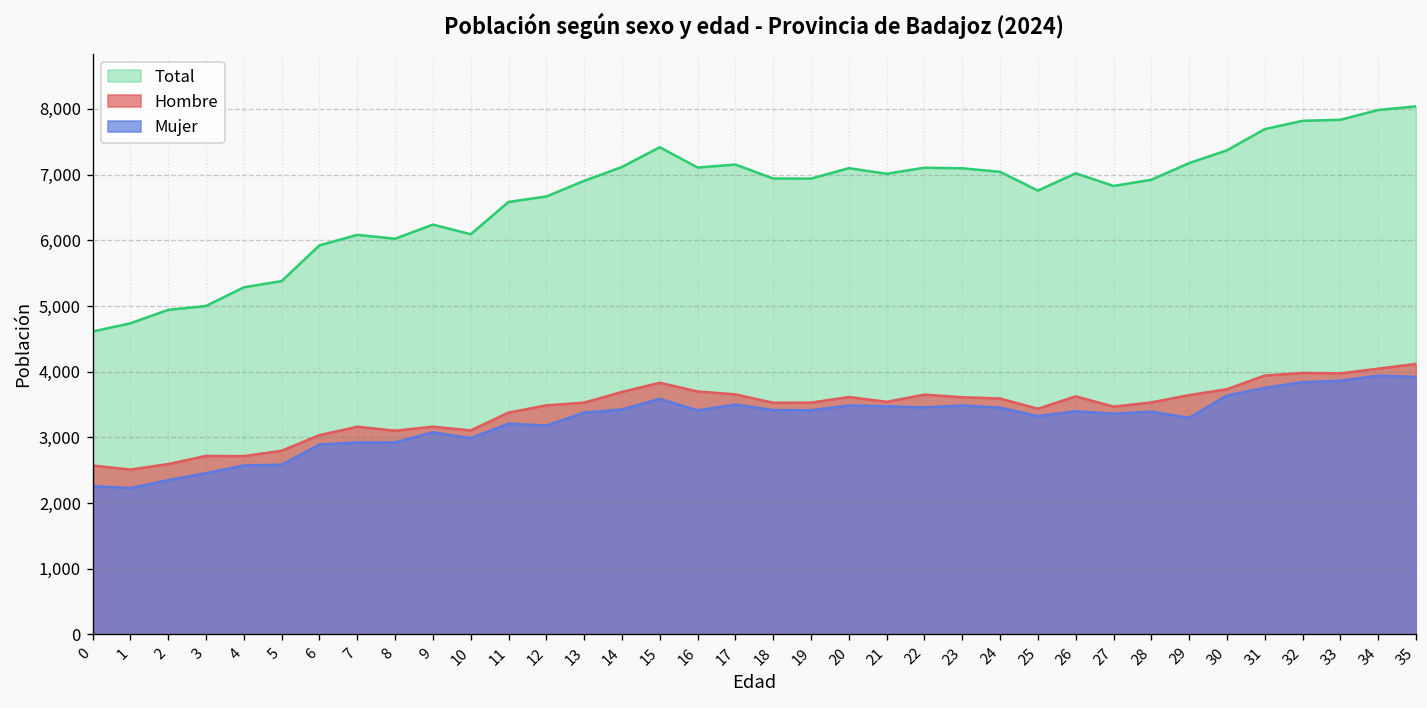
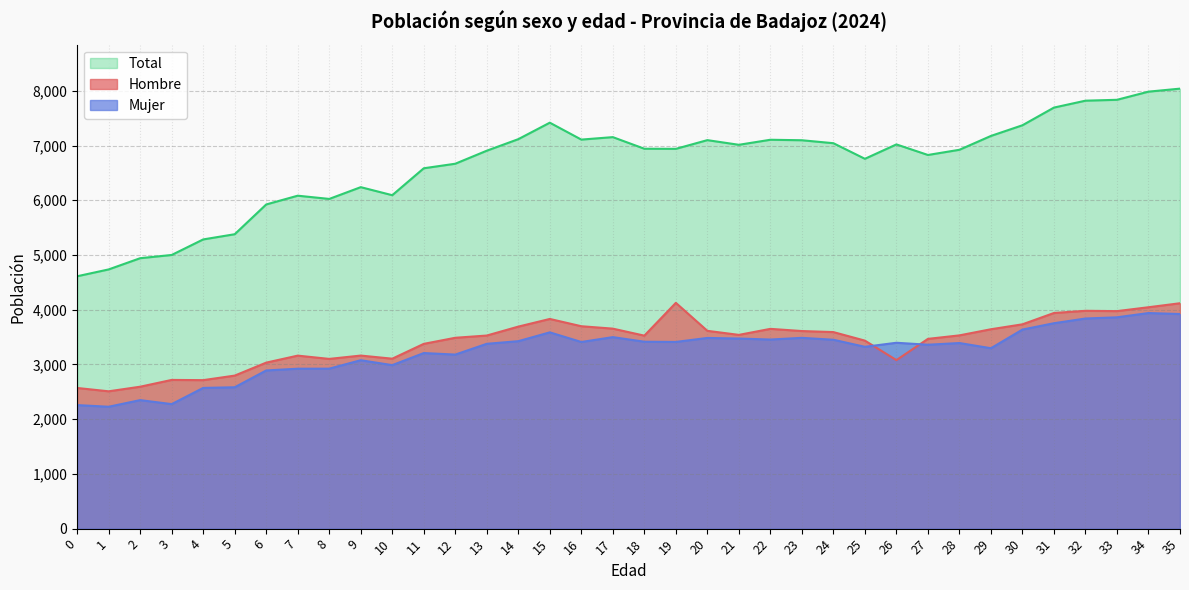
Mujer, 3: 2,500 -> 2,300
Hombre, 19: 3,500 -> 4,100
Hombre, 26: 3,600 -> 3,100
